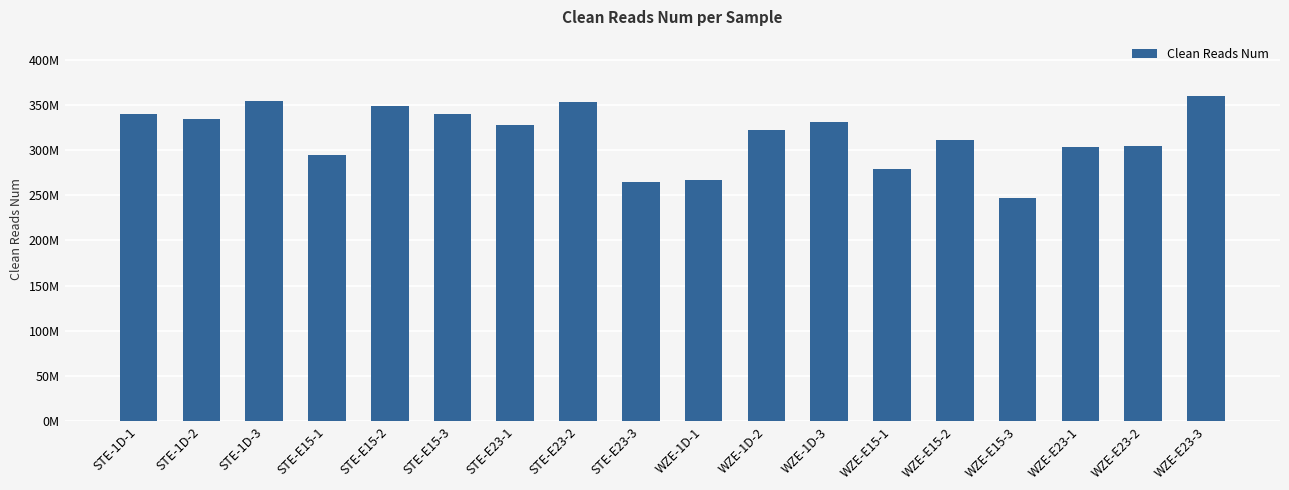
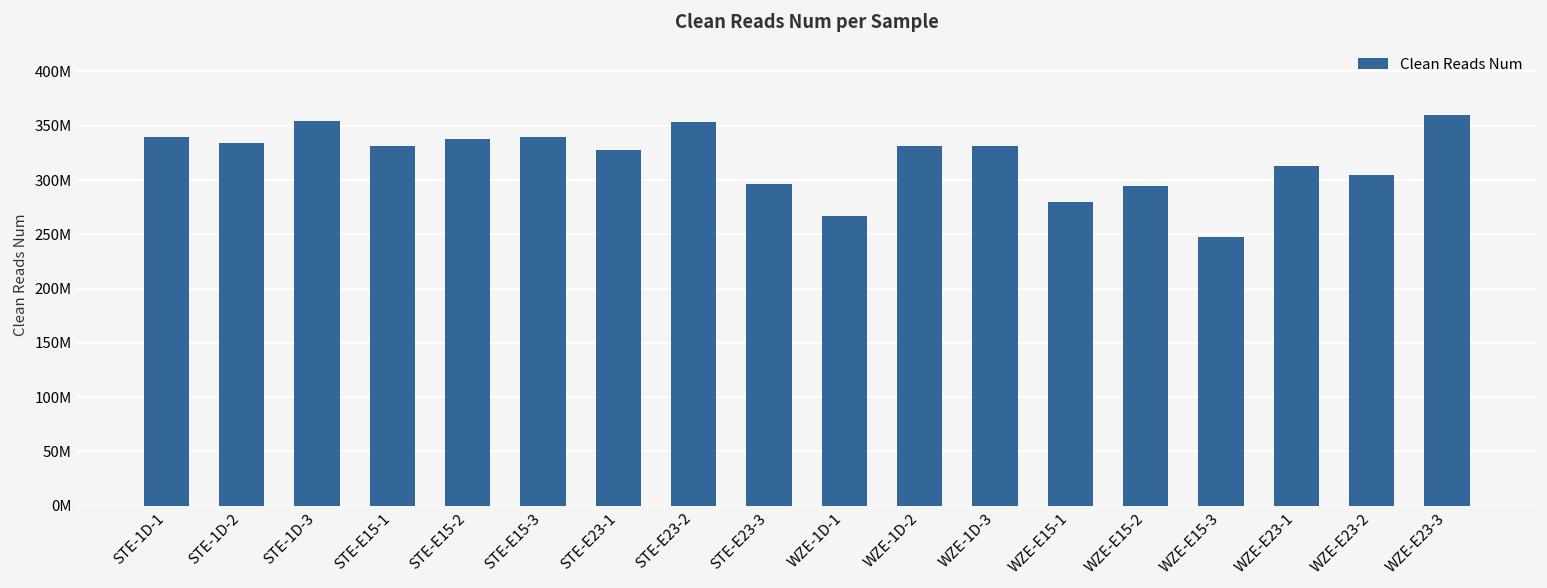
STE-E15-1: 290000000 -> 330000000
STE-E15-2: 350000000 -> 340000000
STE-E23-3: 260000000 -> 300000000
WZE-1D-2: 320000000 -> 330000000
WZE-E15-2: 310000000 -> 290000000
WZE-E23-1: 300000000 -> 310000000
